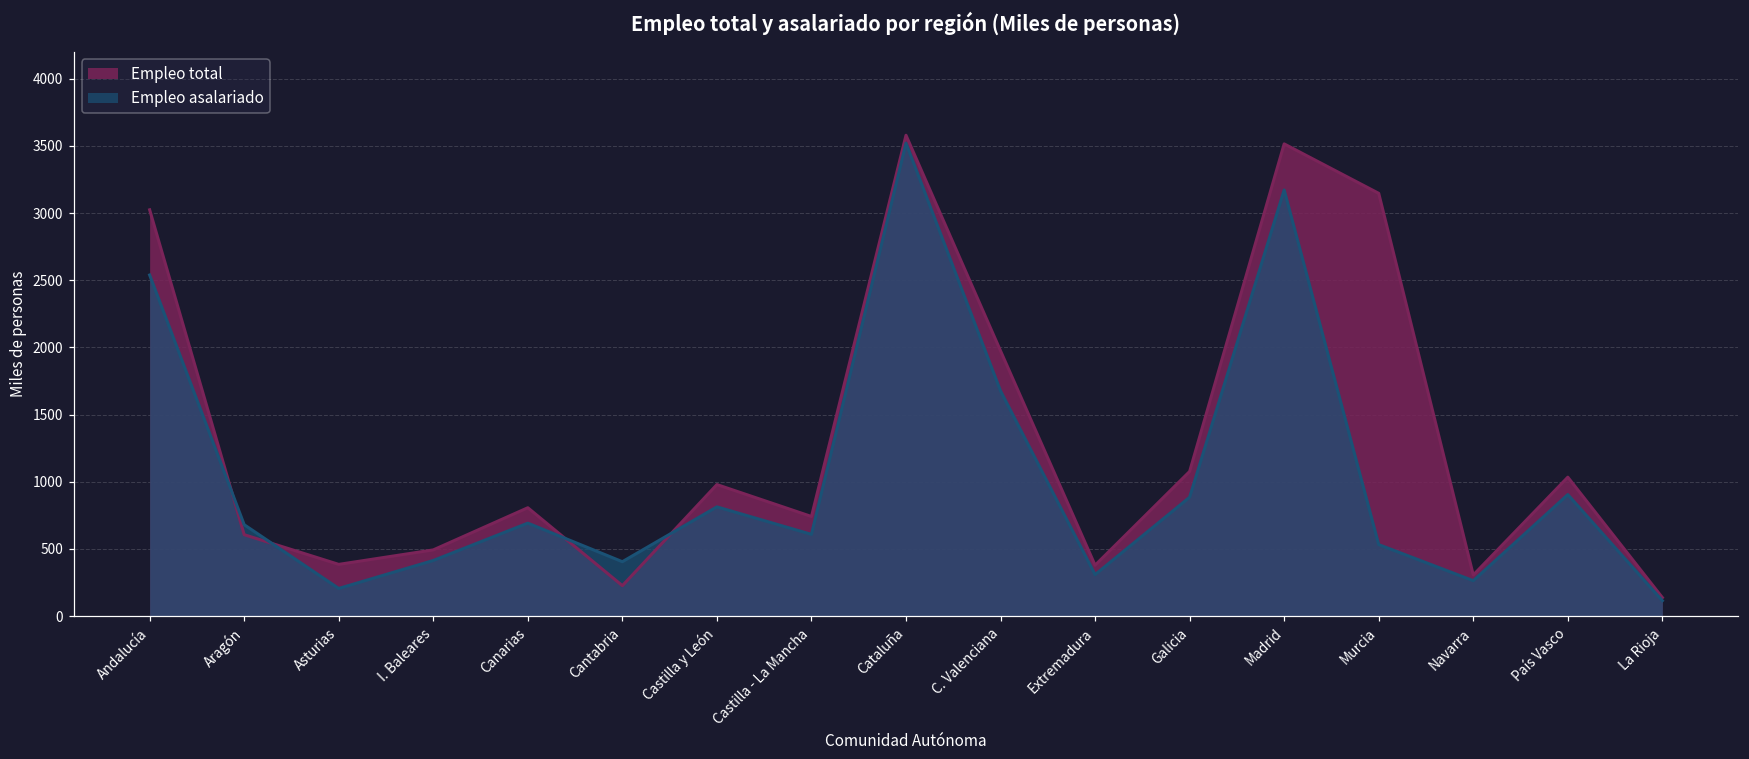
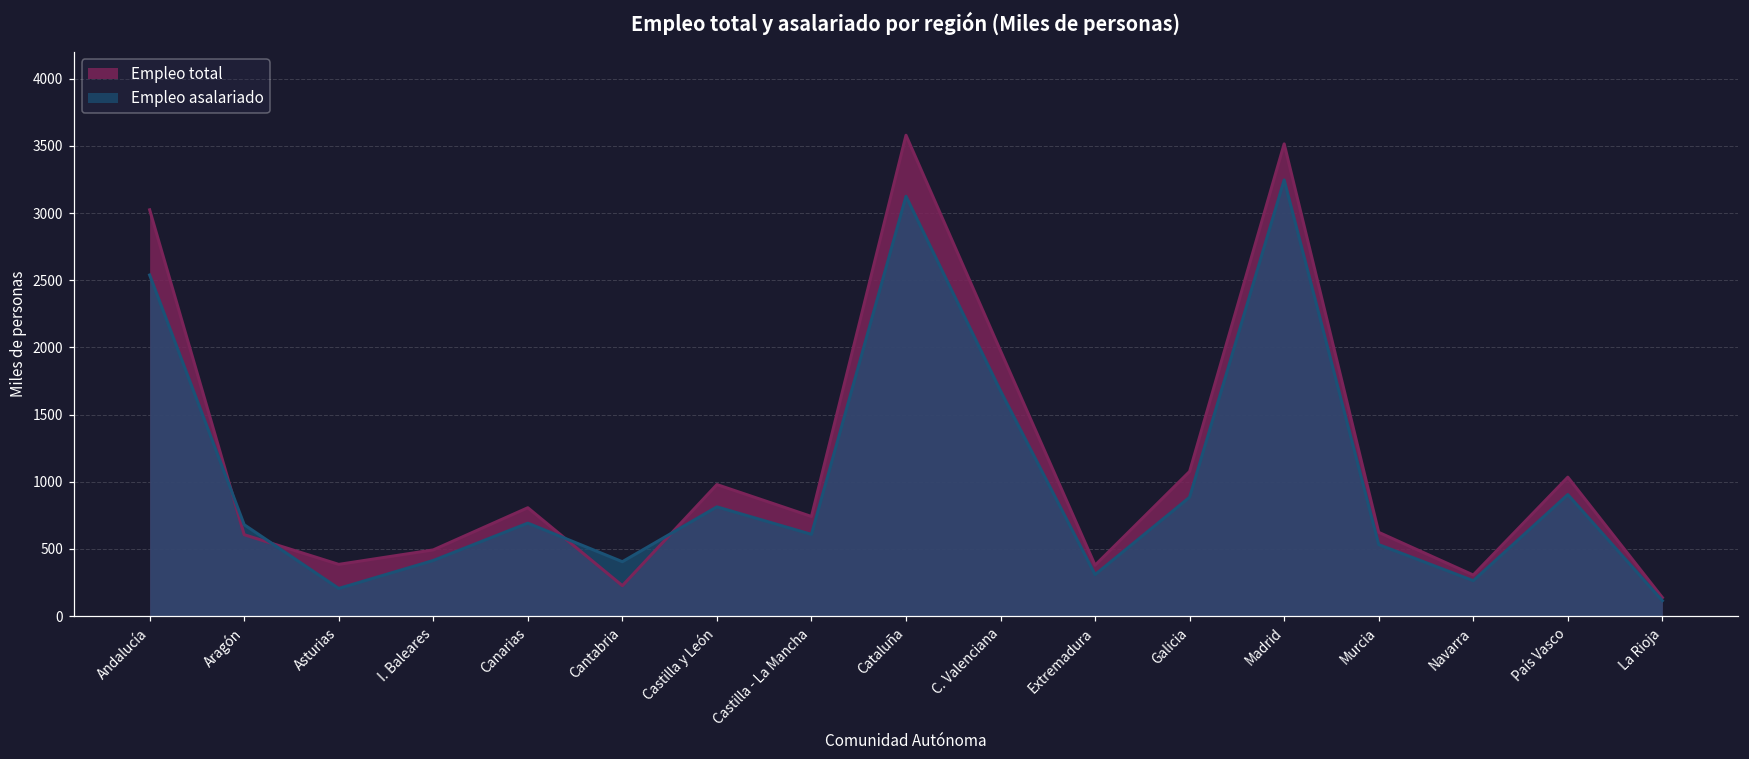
Empleo asalariado, Cataluña: 3520 -> 3130
Empleo asalariado, Madrid: 3170 -> 3250
Empleo total, Murcia: 3150 -> 620
